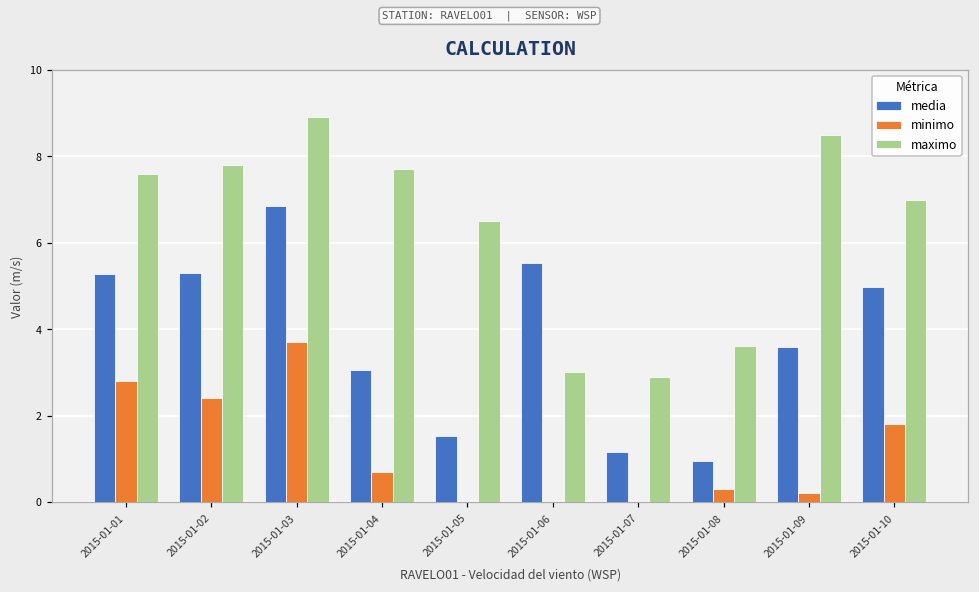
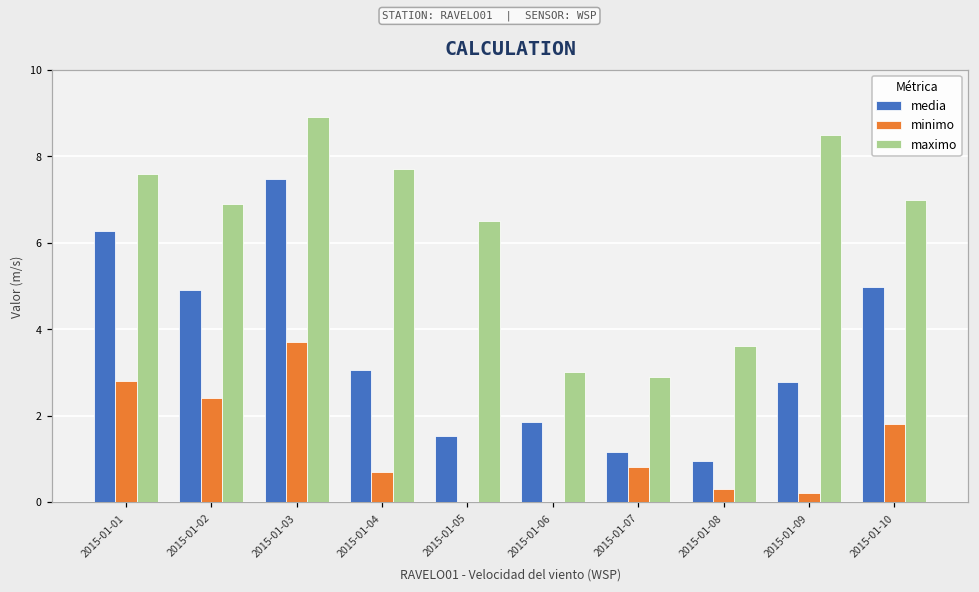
media, 2015-01-01: 5.3 -> 6.3
media, 2015-01-02: 5.3 -> 4.9
maximo, 2015-01-02: 7.8 -> 6.9
media, 2015-01-03: 6.9 -> 7.5
media, 2015-01-06: 5.5 -> 1.9
minimo, 2015-01-07: 0.0 -> 0.8
media, 2015-01-09: 3.6 -> 2.8
